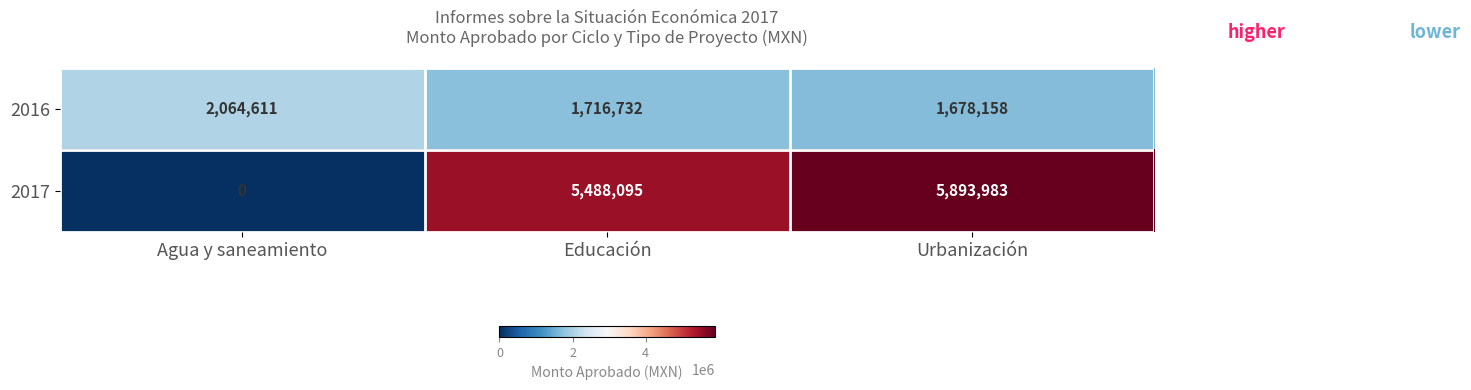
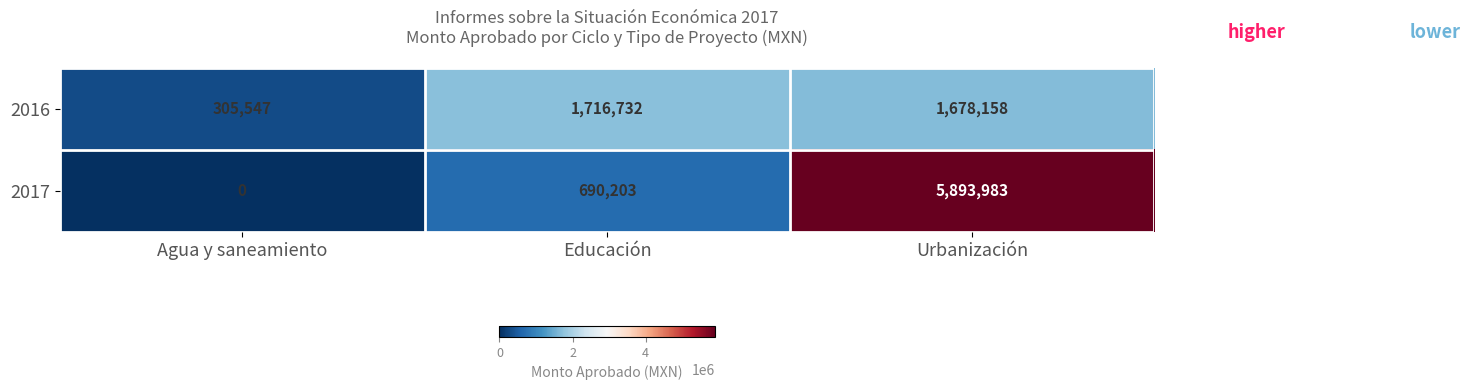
2016, Agua y saneamiento: 2,064,611 -> 305,547
2017, Educación: 5,488,095 -> 690,203
